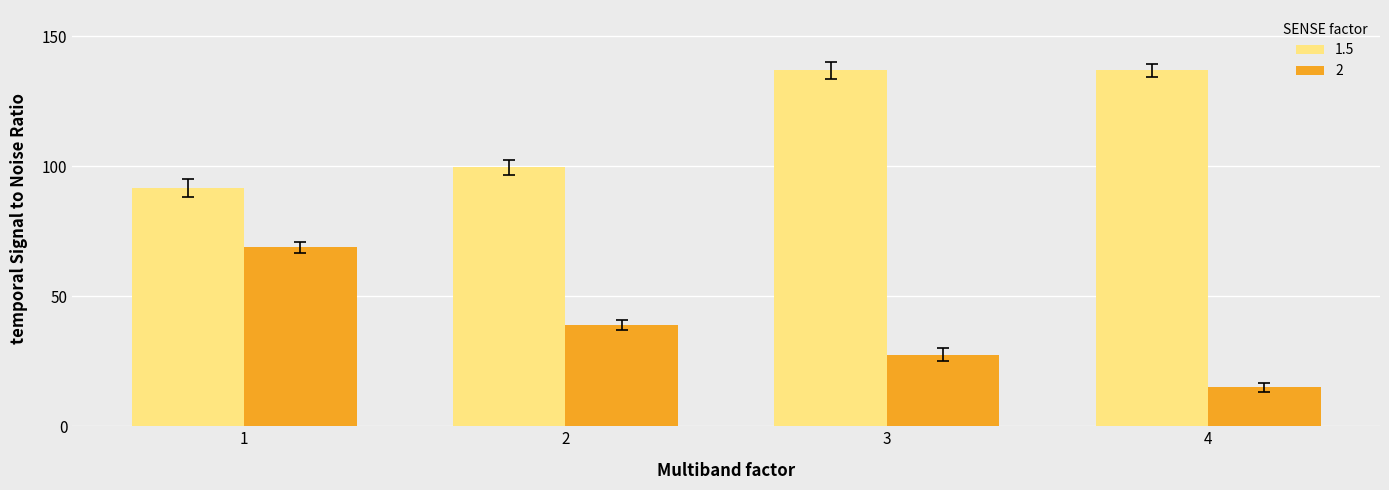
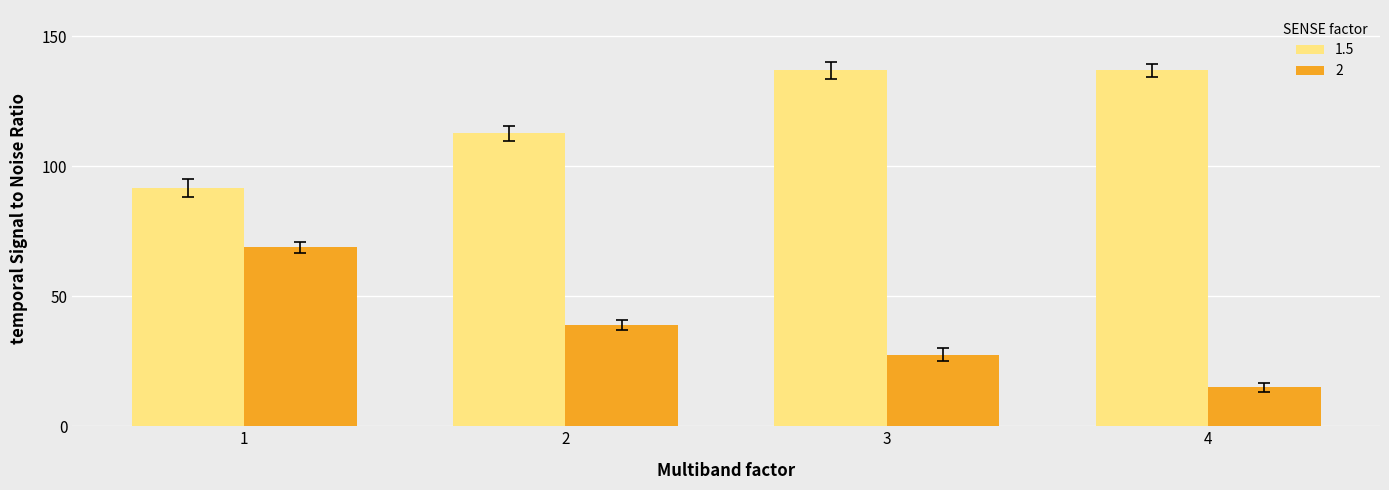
1.5, 2: 100 -> 113
